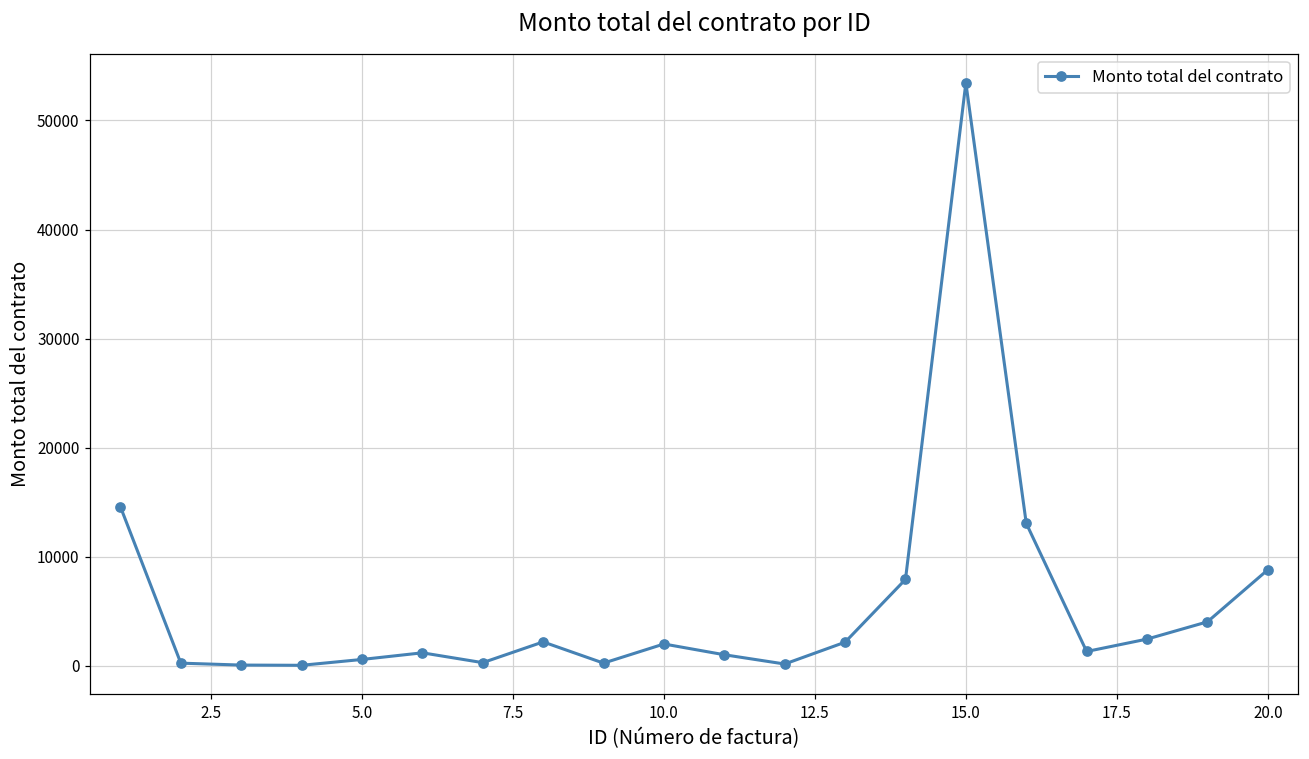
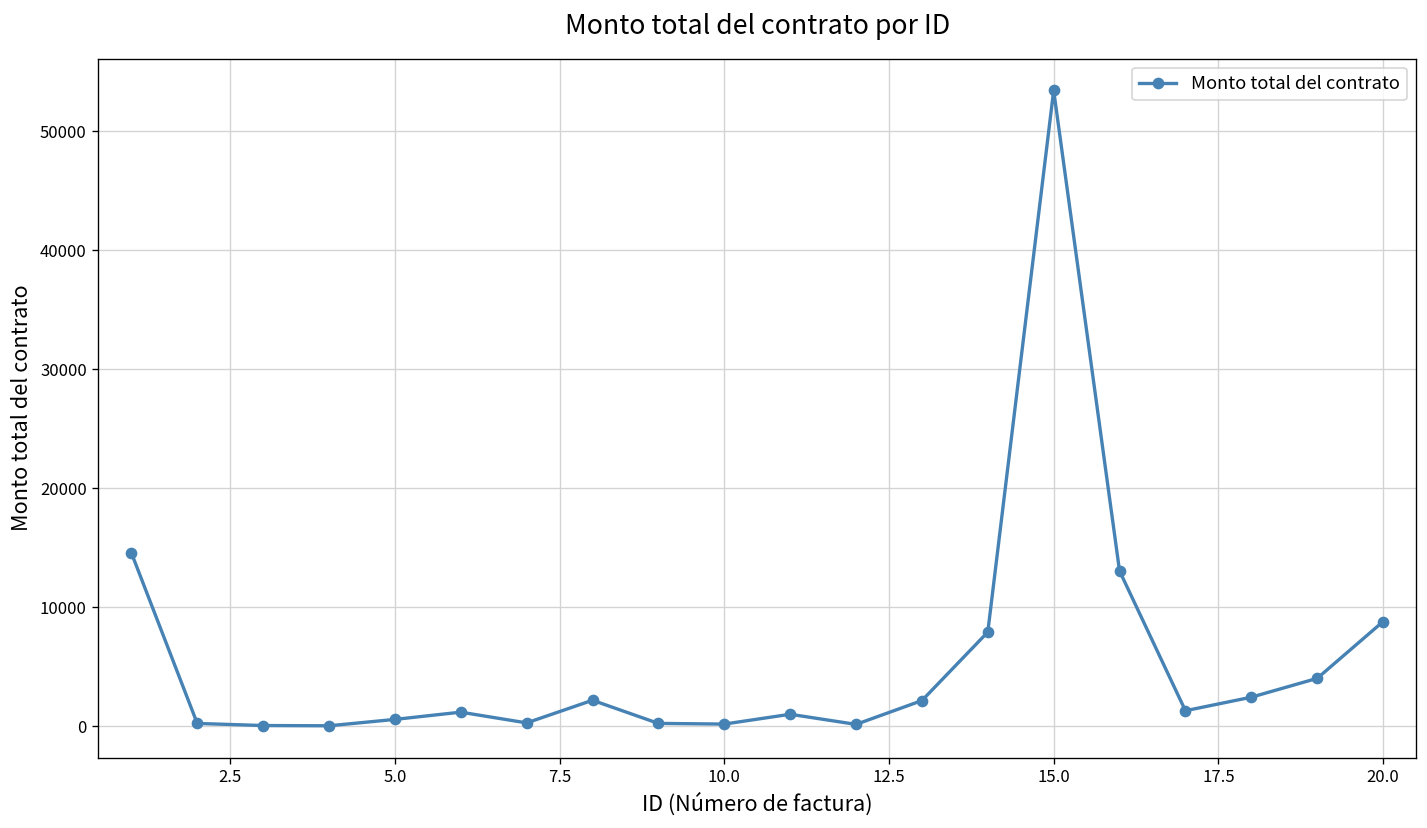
10.0: 2000 -> 0
